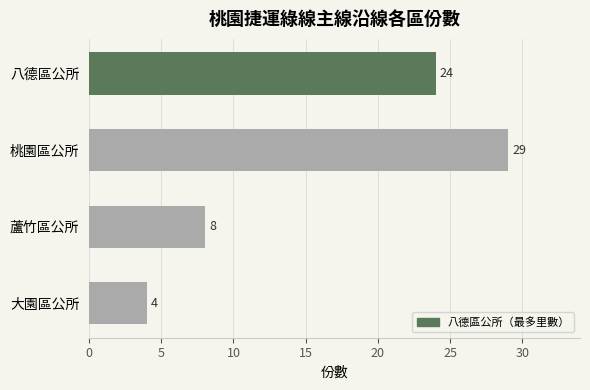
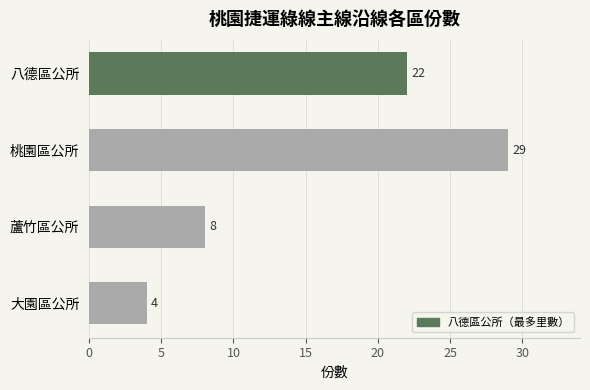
八德區公所: 24 -> 22
